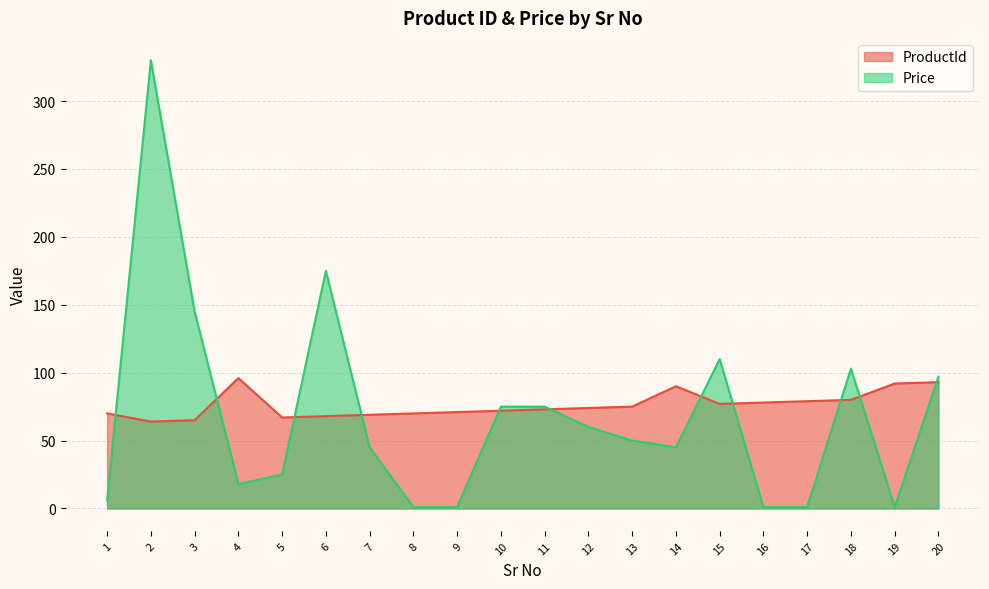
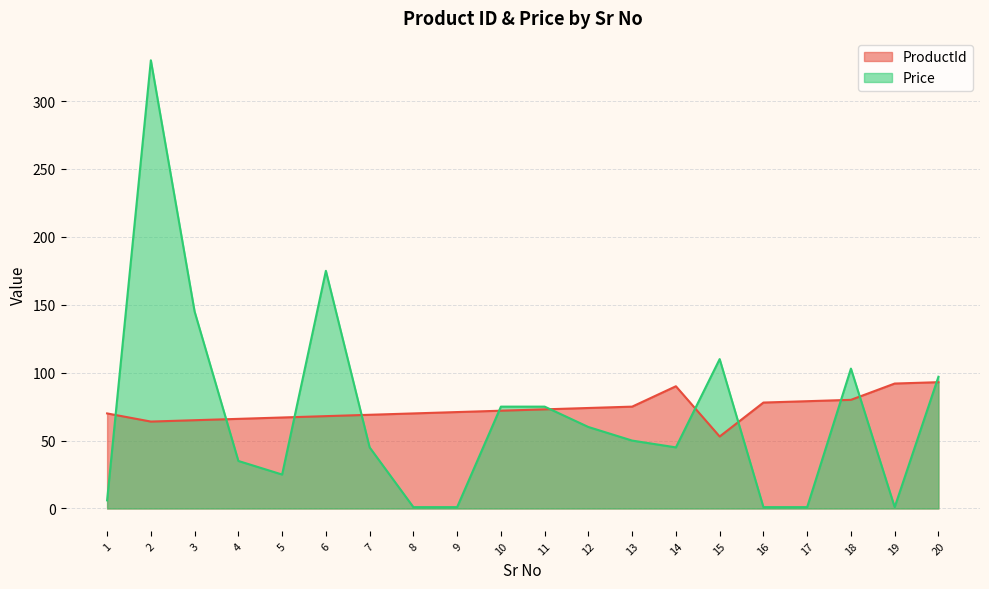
ProductId, 4: 96 -> 66
Price, 4: 18 -> 35
ProductId, 15: 77 -> 53
